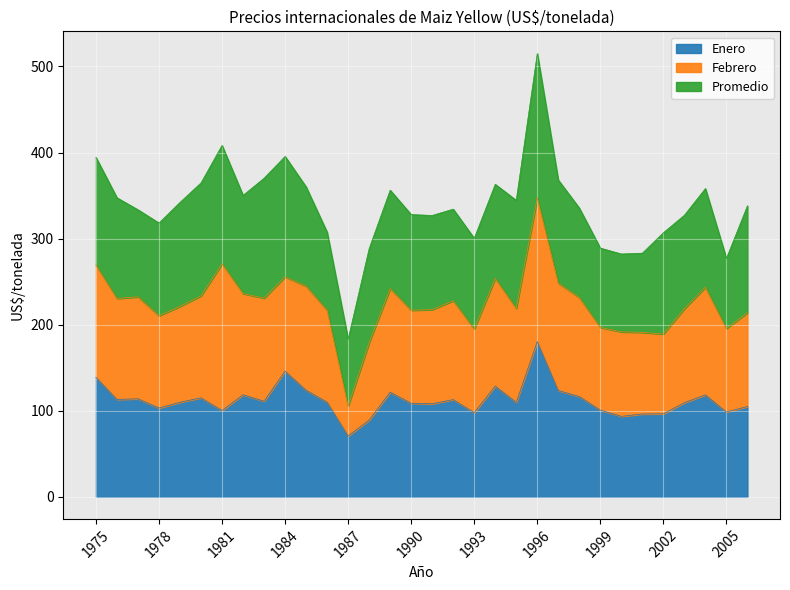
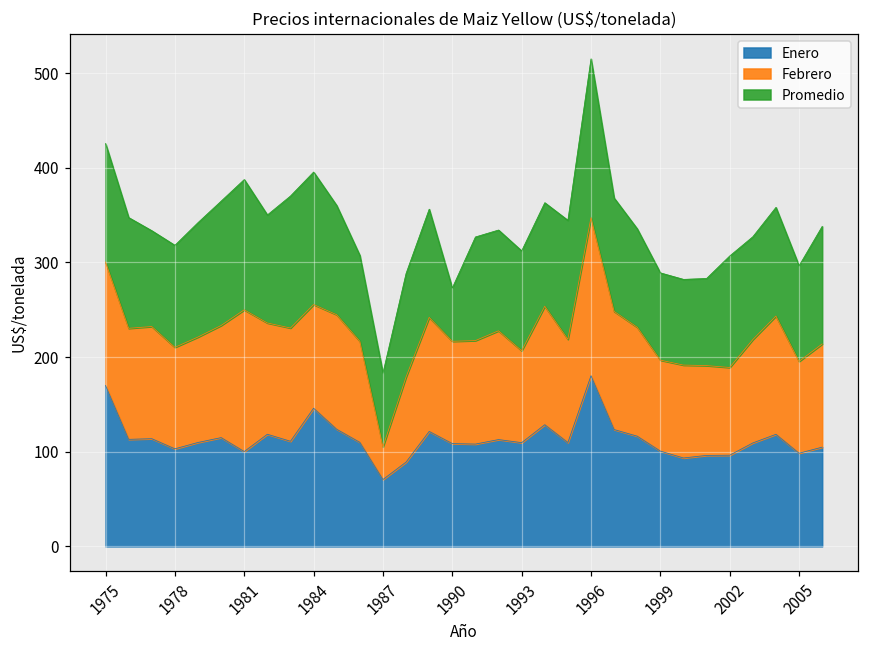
Enero, 1975: 140 -> 170
Febrero, 1981: 170 -> 150
Promedio, 1990: 110 -> 60
Enero, 1993: 100 -> 110
Promedio, 2005: 80 -> 100
